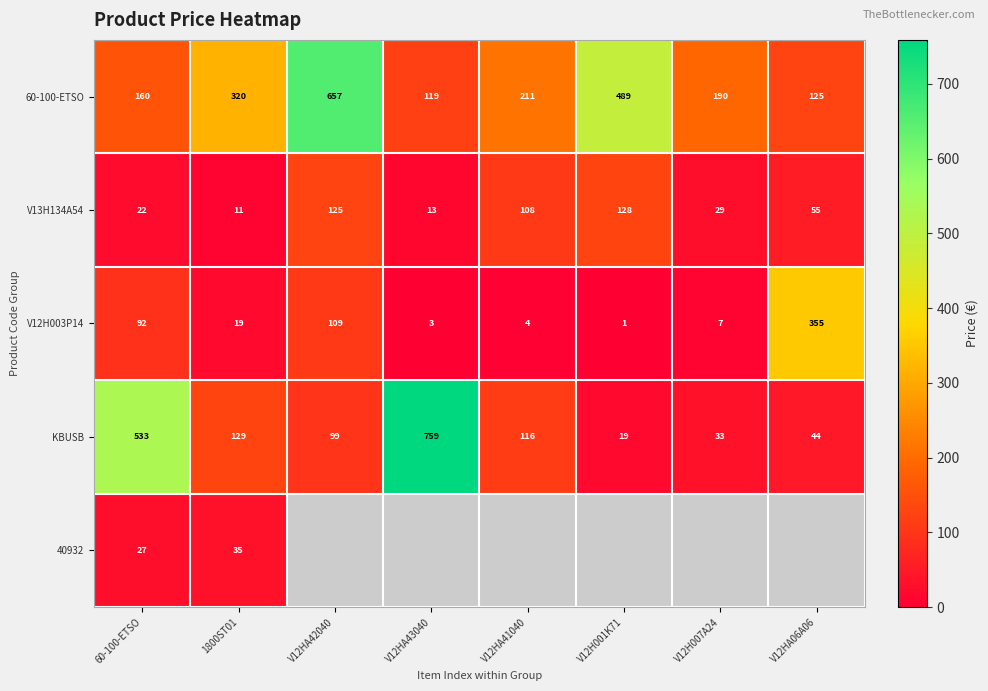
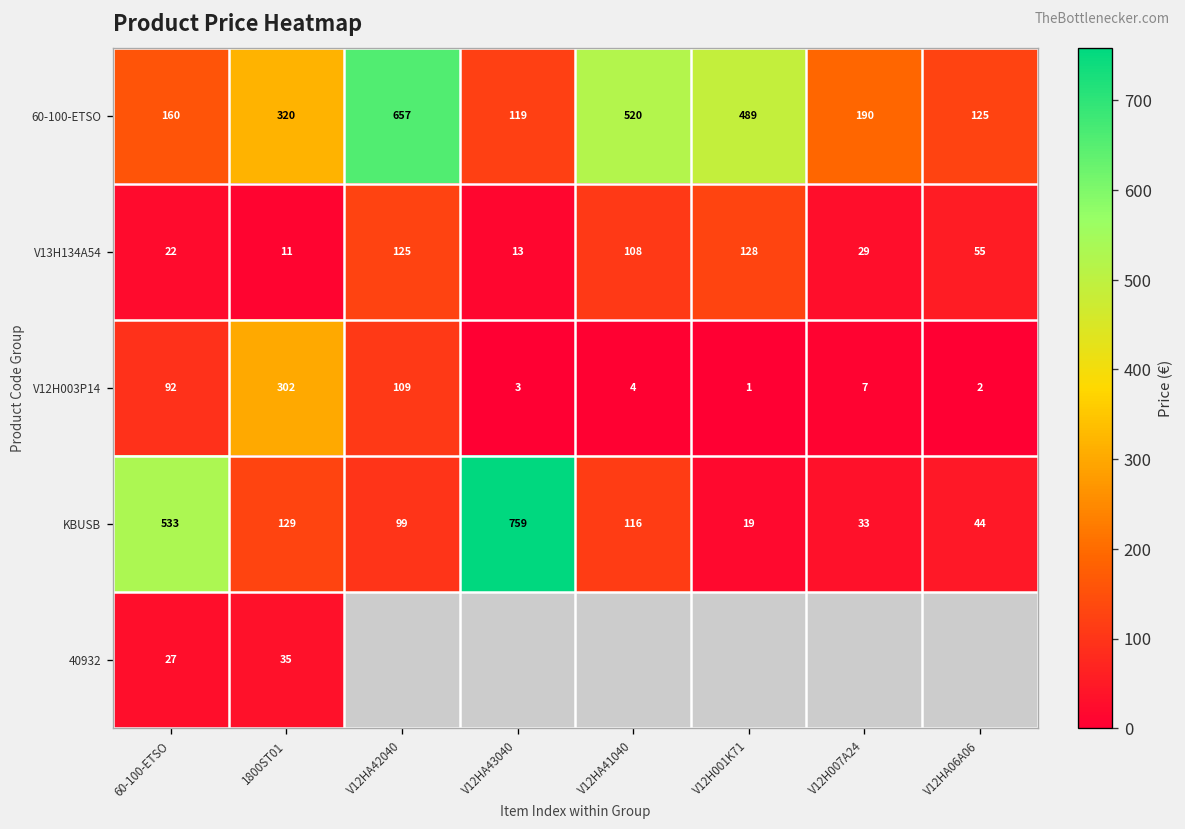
60-100-ETSO, V12HA41040: 211 -> 520
V12H003P14, 1800ST01: 19 -> 302
V12H003P14, V12HA06A06: 355 -> 2
